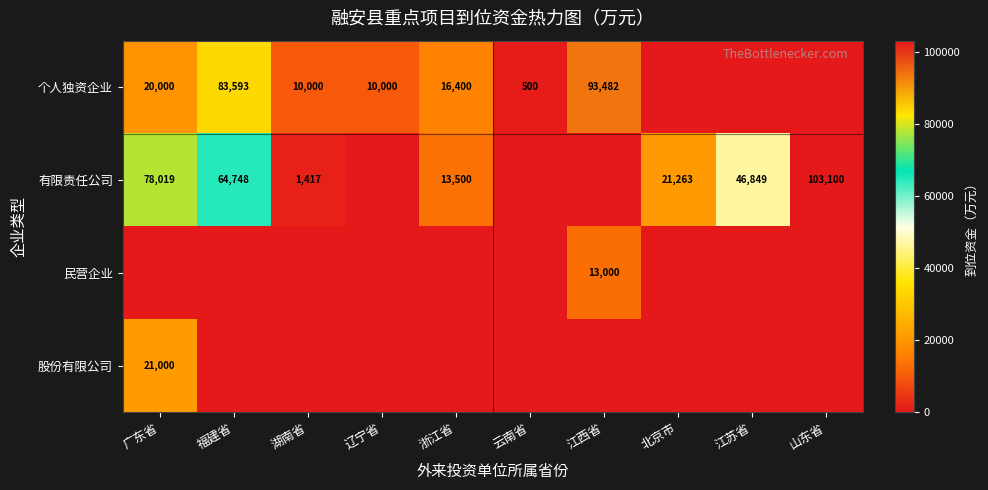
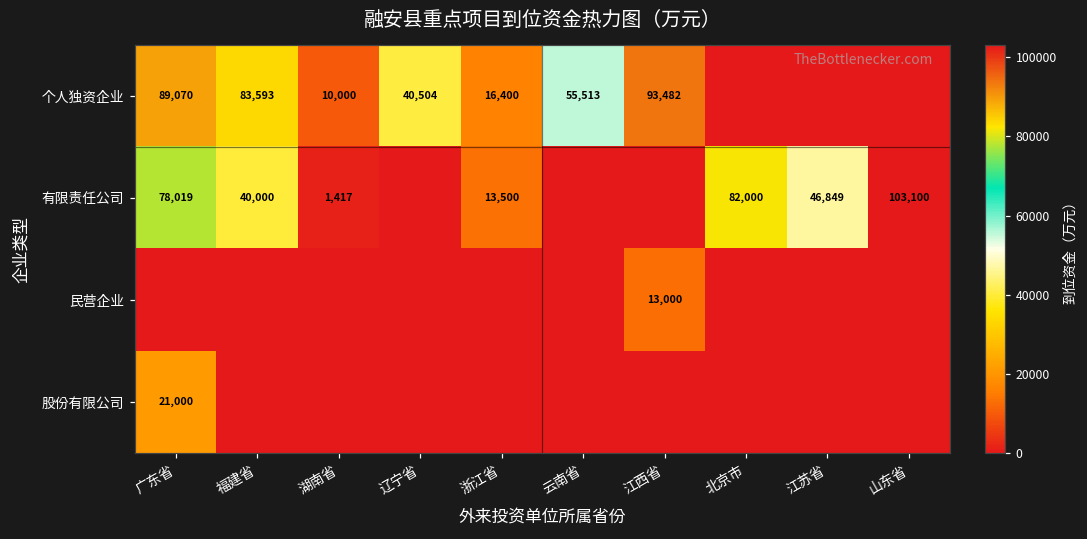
个人独资企业, 广东省: 20,000 -> 89,070
个人独资企业, 辽宁省: 10,000 -> 40,504
个人独资企业, 云南省: 500 -> 55,513
有限责任公司, 福建省: 64,748 -> 40,000
有限责任公司, 北京市: 21,263 -> 82,000
